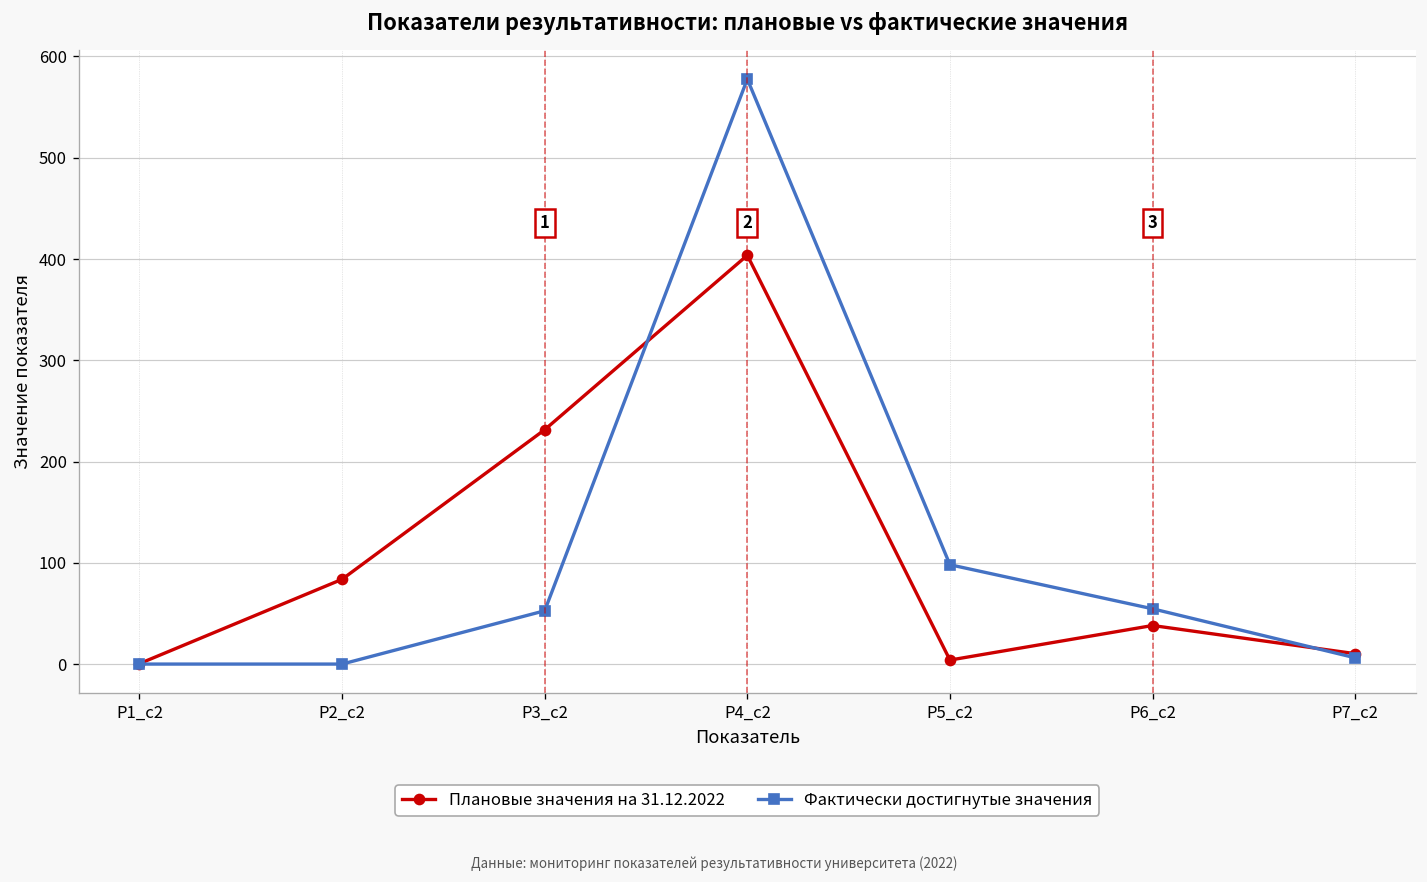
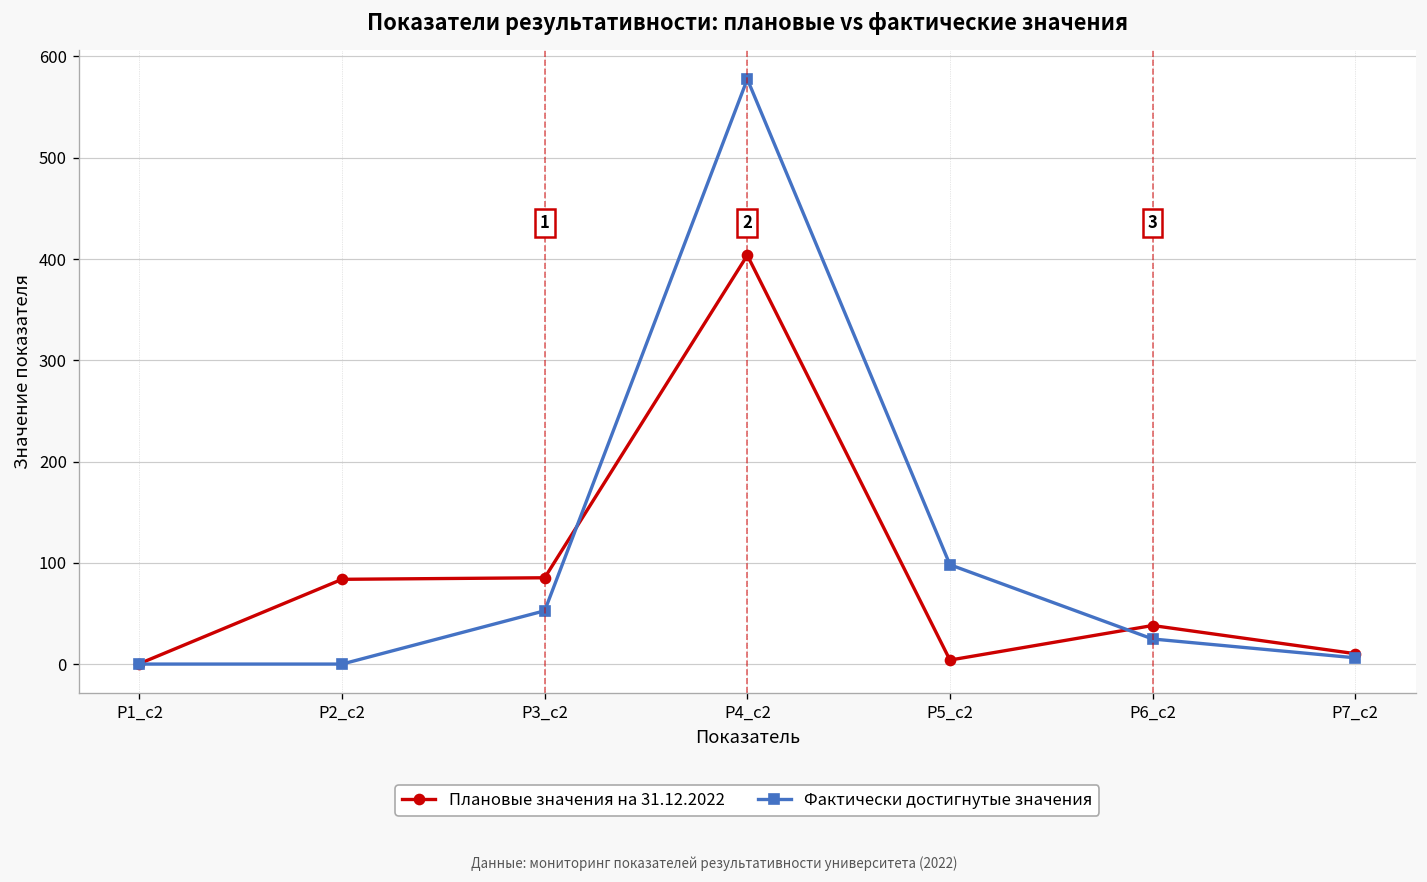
Плановые значения на 31.12.2022, Р3_c2: 230 -> 90
Фактически достигнутые значения, Р6_c2: 50 -> 20
